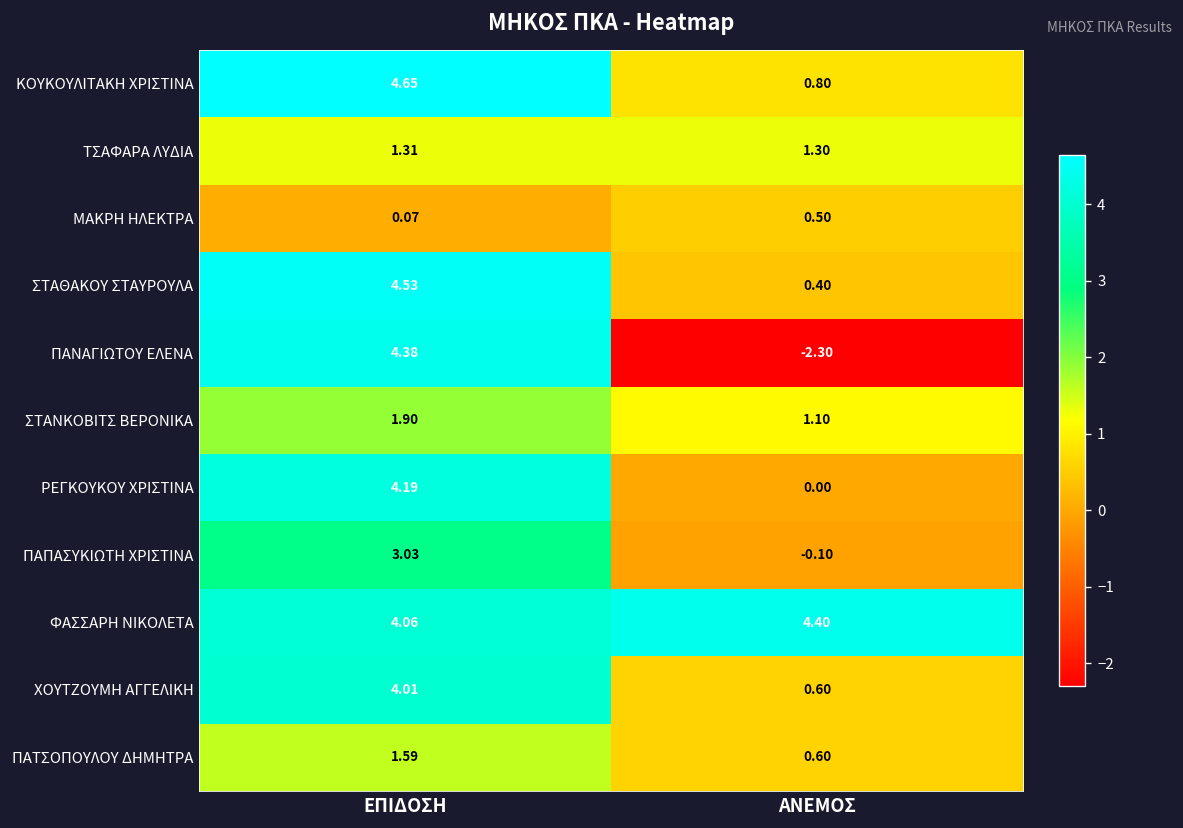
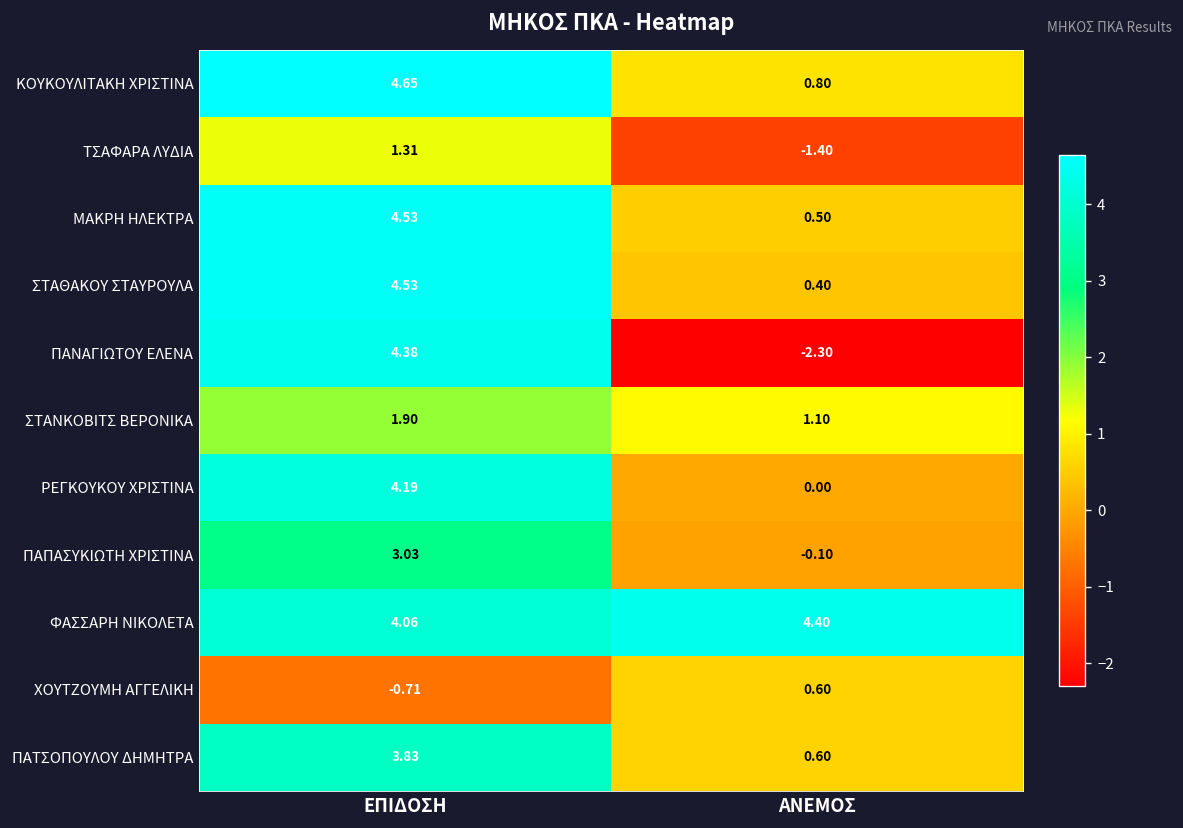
ΤΣΑΦΑΡΑ ΛΥΔΙΑ, ΑΝΕΜΟΣ: 1.30 -> -1.40
ΜΑΚΡΗ ΗΛΕΚΤΡΑ, ΕΠΙΔΟΣΗ: 0.07 -> 4.53
ΧΟΥΤΖΟΥΜΗ ΑΓΓΕΛΙΚΗ, ΕΠΙΔΟΣΗ: 4.01 -> -0.71
ΠΑΤΣΟΠΟΥΛΟΥ ΔΗΜΗΤΡΑ, ΕΠΙΔΟΣΗ: 1.59 -> 3.83
